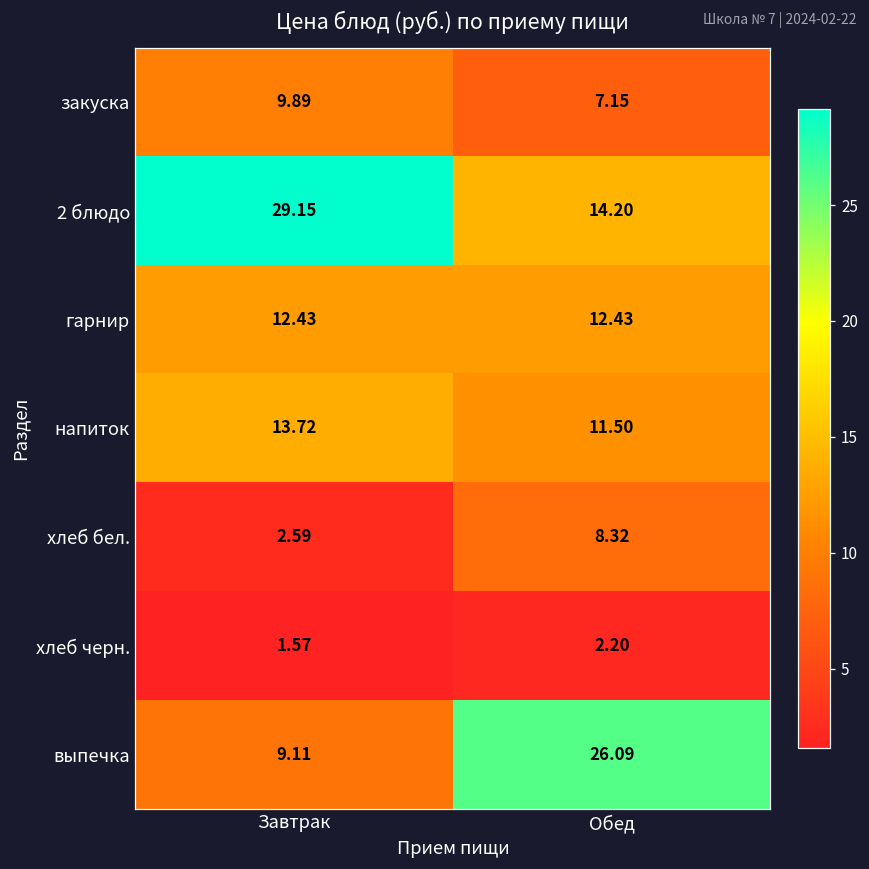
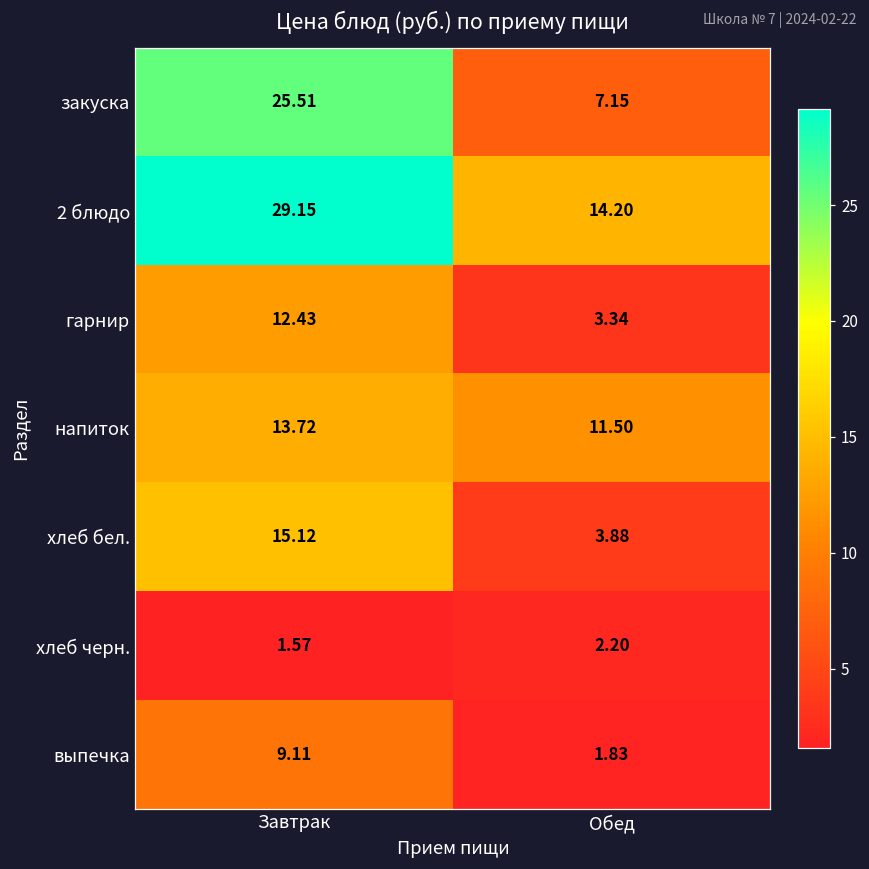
закуска, Завтрак: 9.89 -> 25.51
гарнир, Обед: 12.43 -> 3.34
хлеб бел., Завтрак: 2.59 -> 15.12
хлеб бел., Обед: 8.32 -> 3.88
выпечка, Обед: 26.09 -> 1.83
